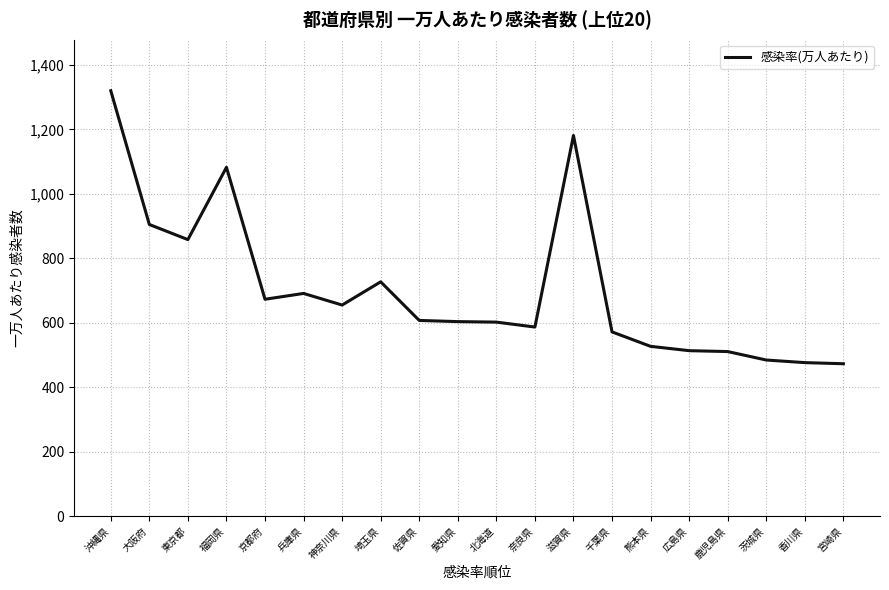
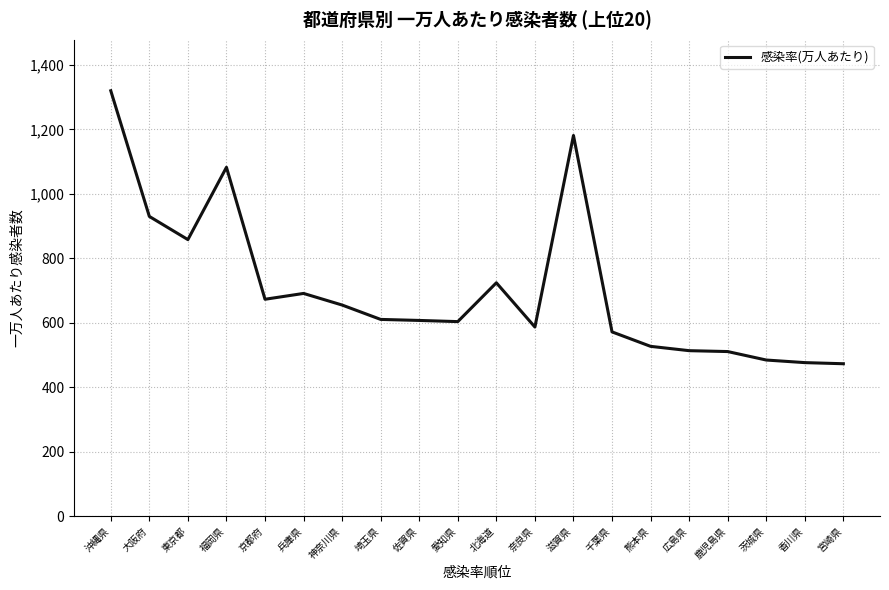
大阪府: 910 -> 930
埼玉県: 730 -> 610
北海道: 600 -> 720
